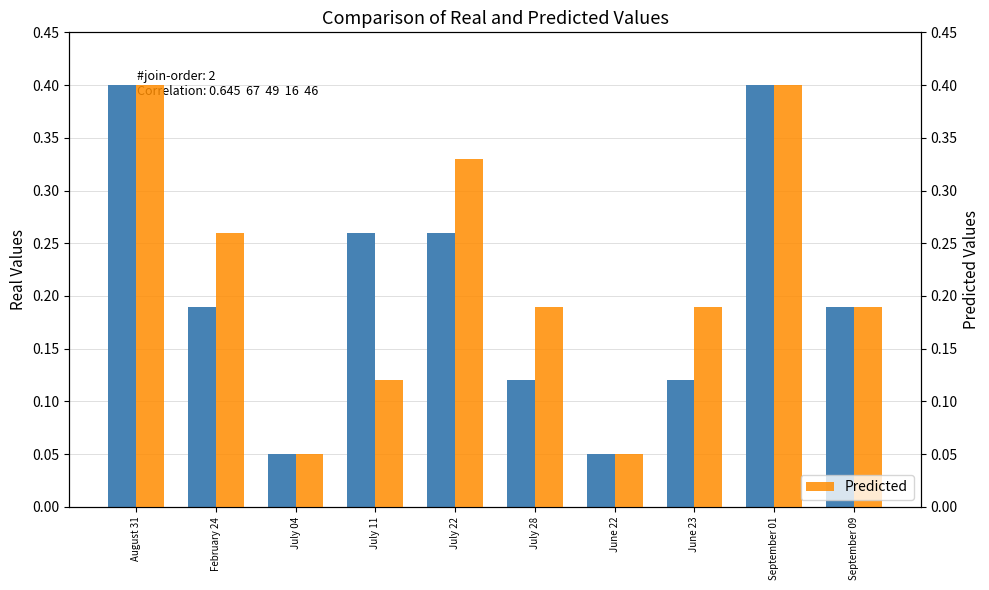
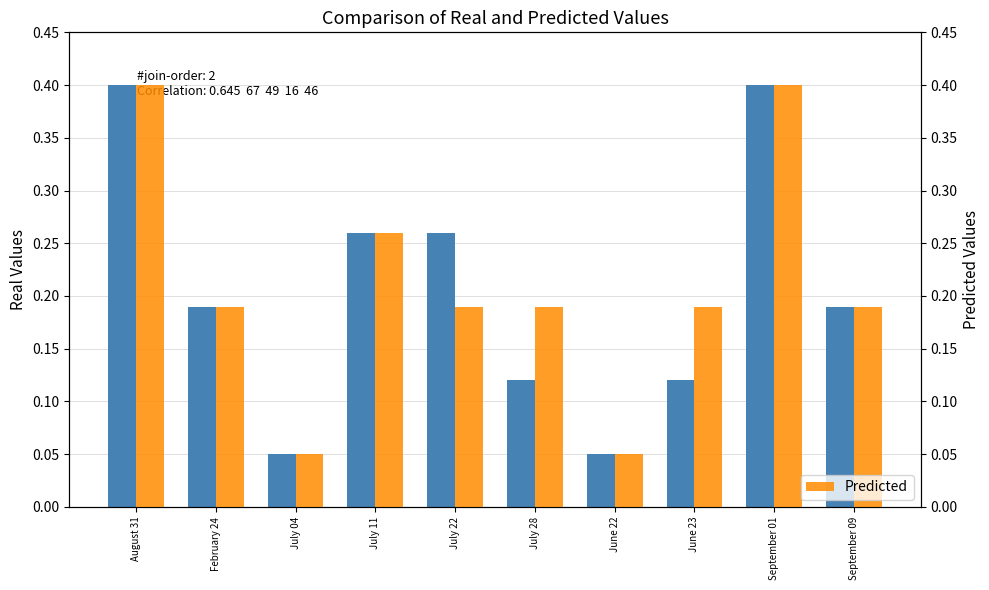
Predicted, February 24: 0.260 -> 0.190
Predicted, July 11: 0.120 -> 0.260
Predicted, July 22: 0.330 -> 0.190
